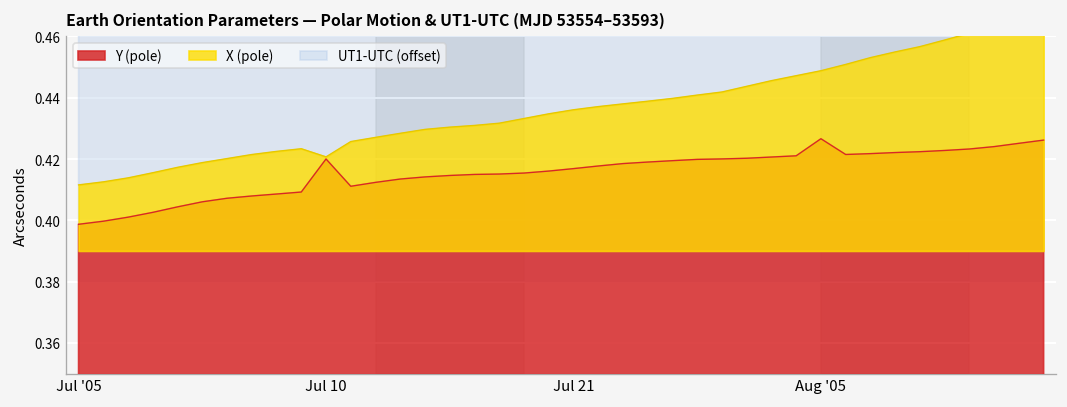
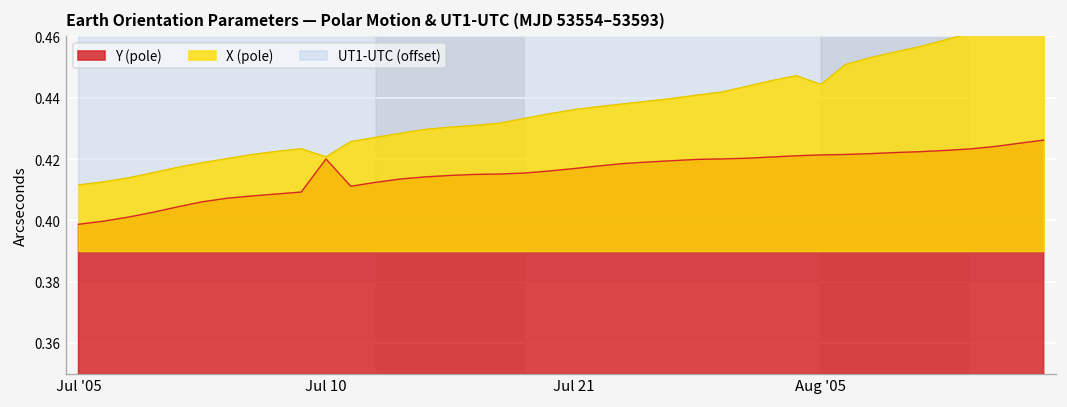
Y (pole), Aug '05: 0.427 -> 0.421
X (pole), Aug '05: 0.449 -> 0.444
